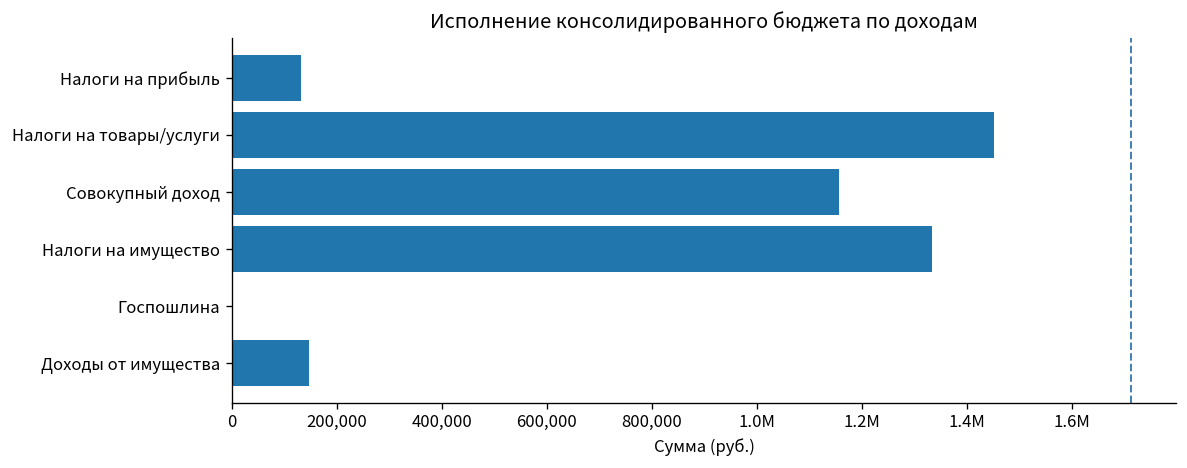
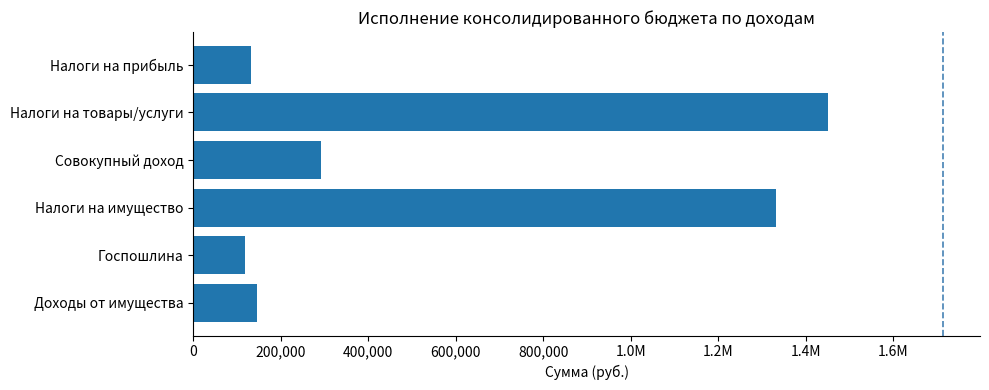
Совокупный доход: 1,160,000 -> 290,000
Госпошлина: 0 -> 120,000
